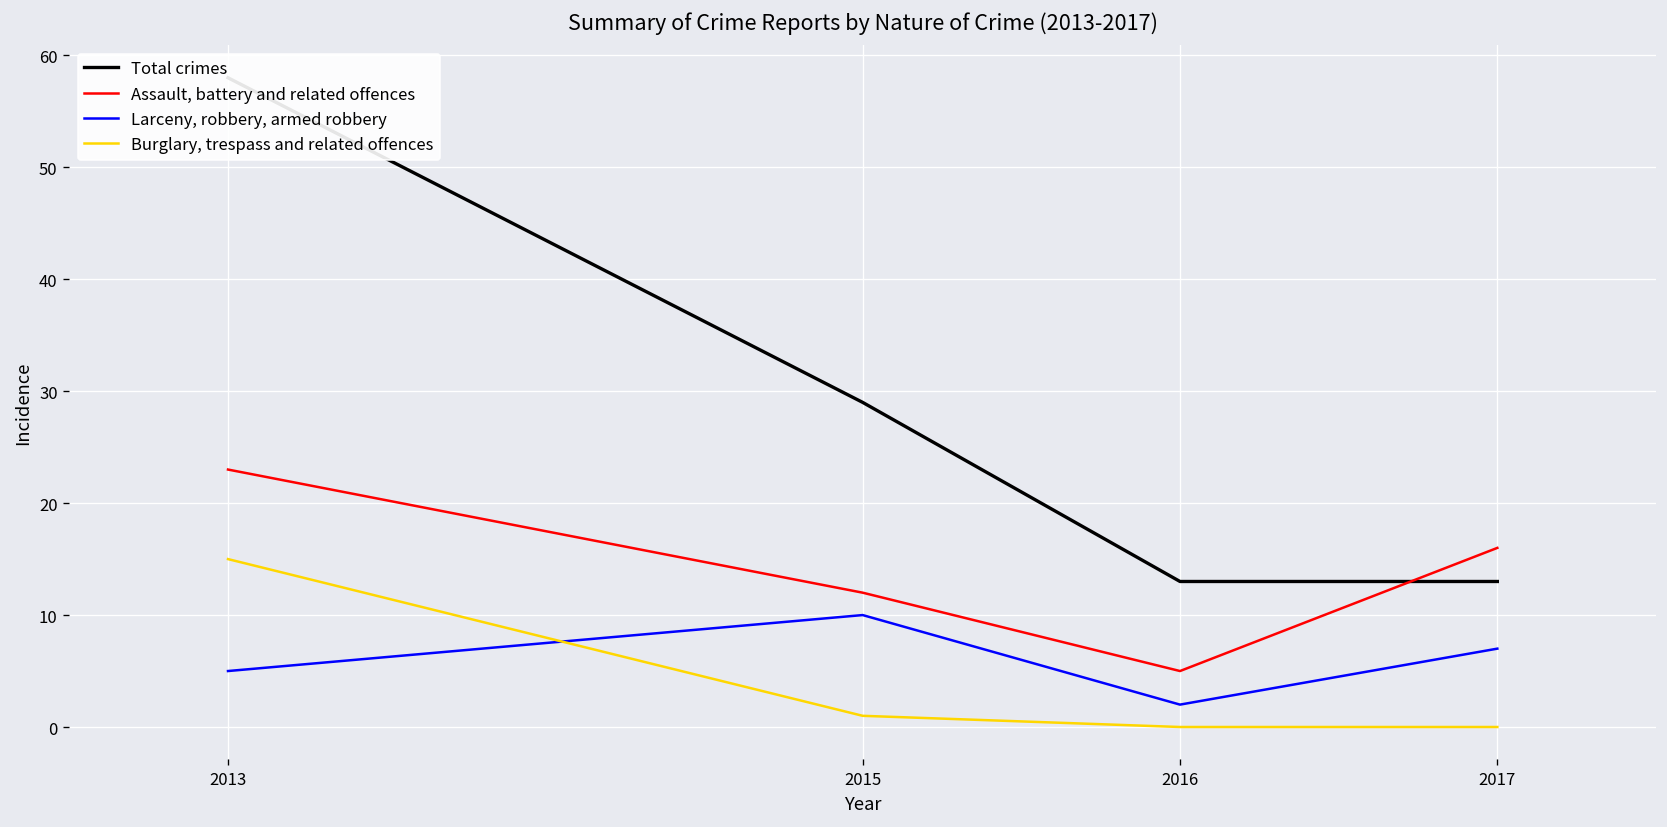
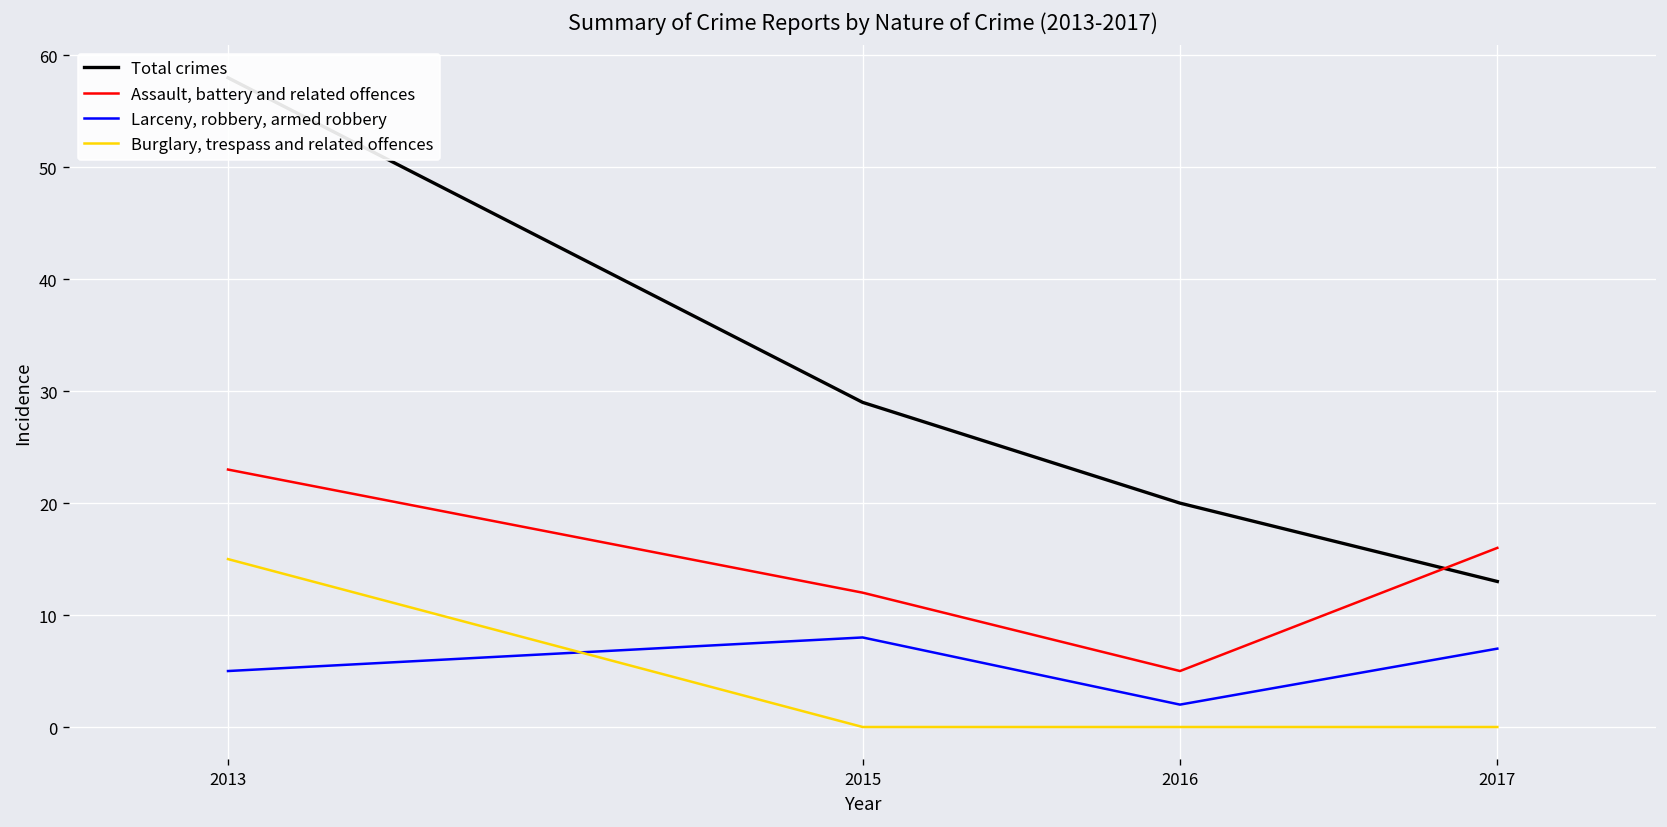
Larceny, robbery, armed robbery, 2015: 10 -> 8
Burglary, trespass and related offences, 2015: 1 -> 0
Total crimes, 2016: 13 -> 20
